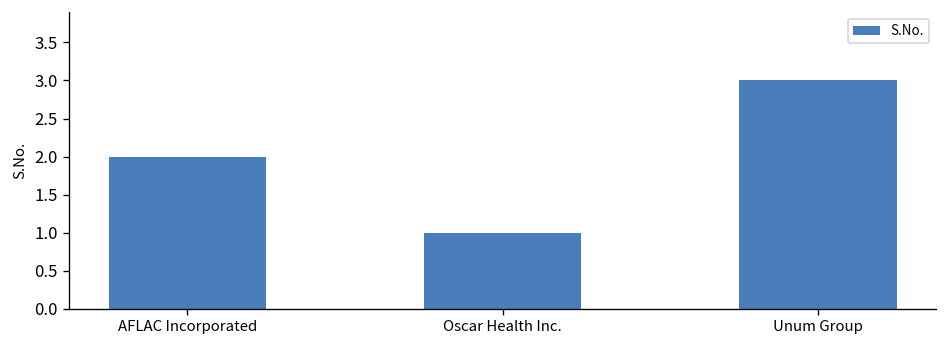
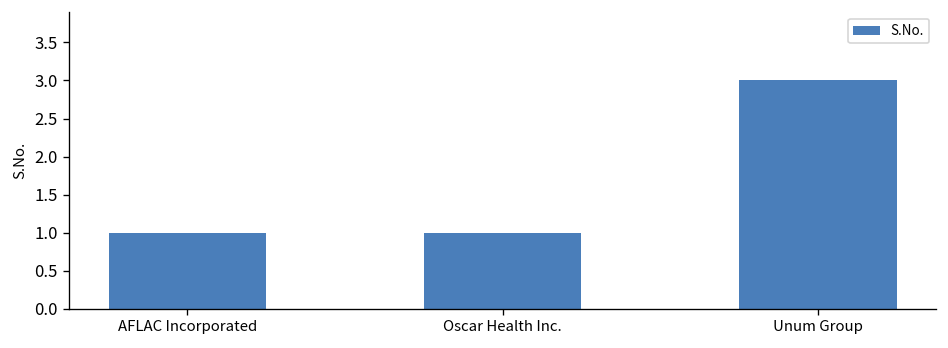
AFLAC Incorporated: 2 -> 1
